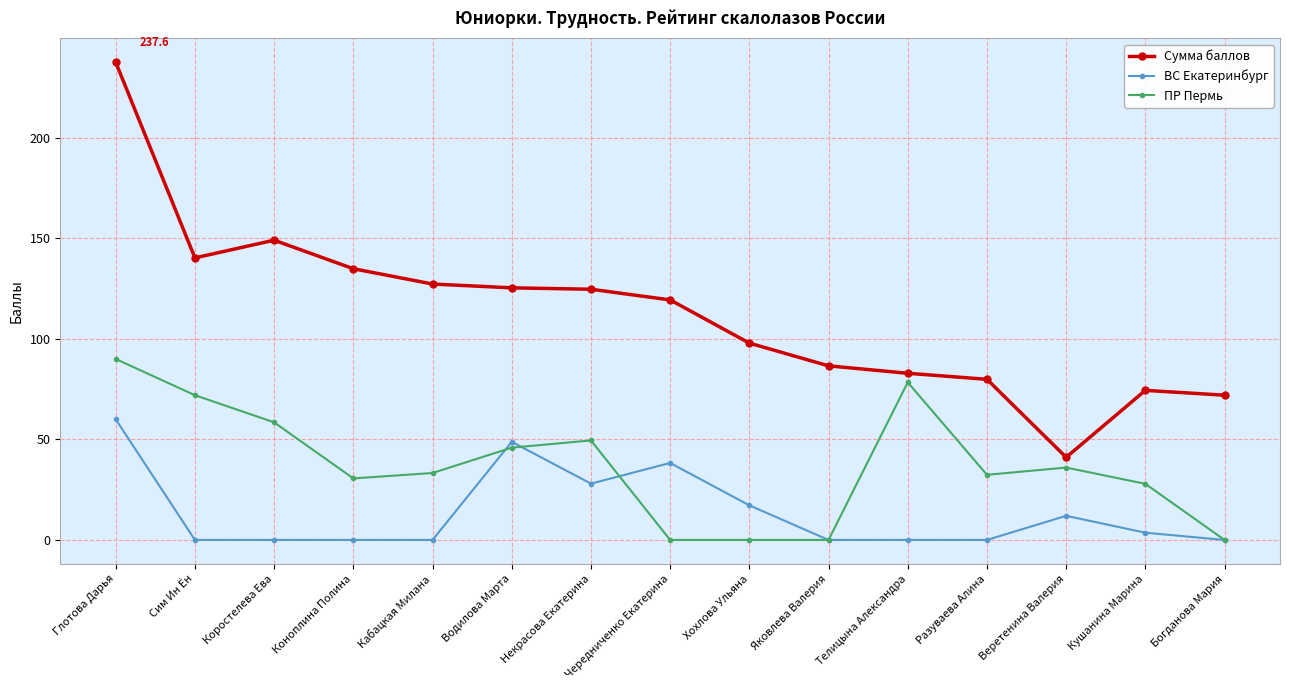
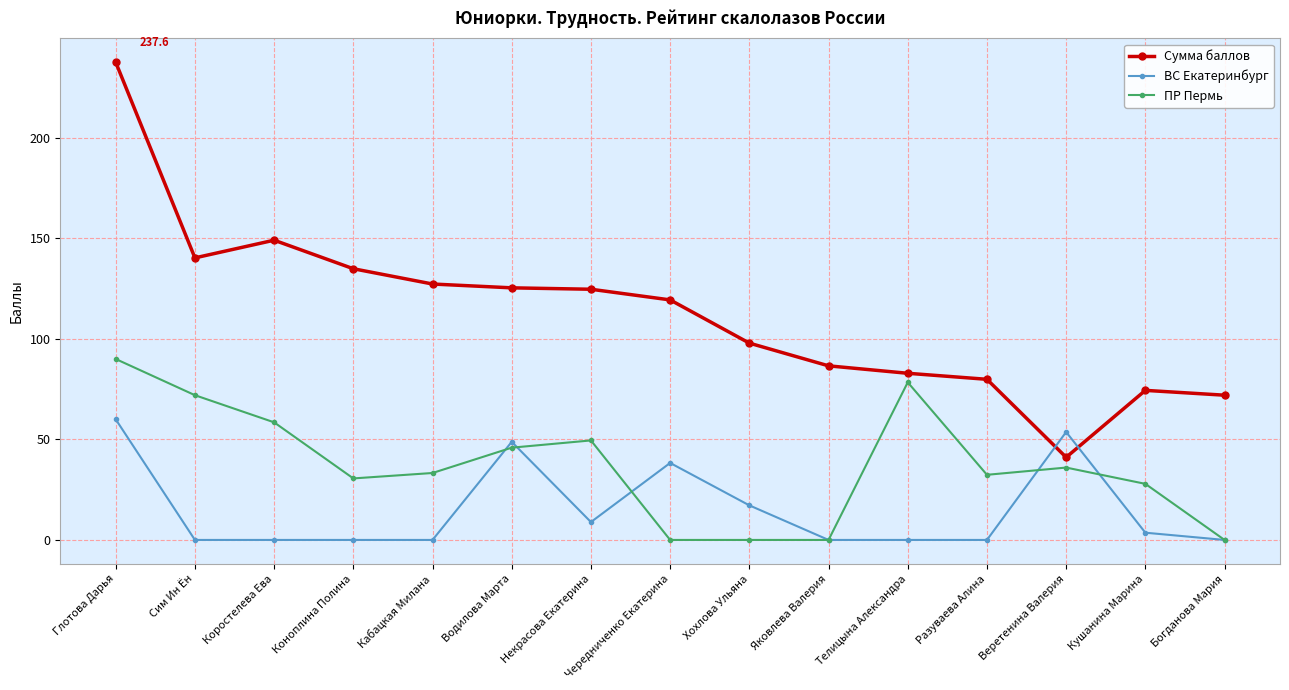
ВС Екатеринбург, Некрасова Екатерина: 28 -> 9
ВС Екатеринбург, Веретенина Валерия: 12 -> 54
